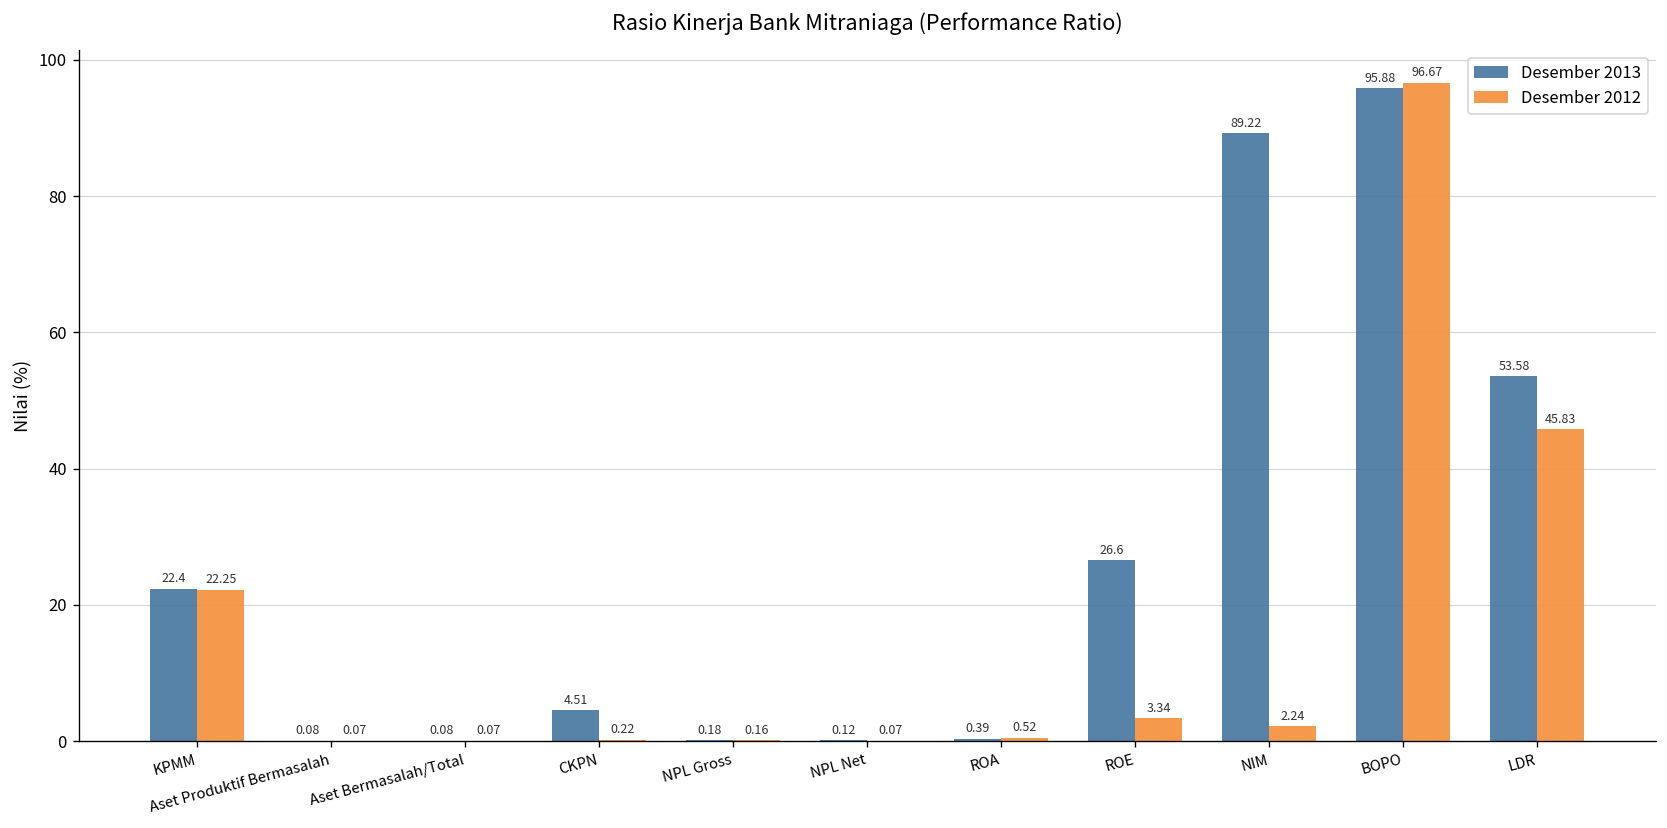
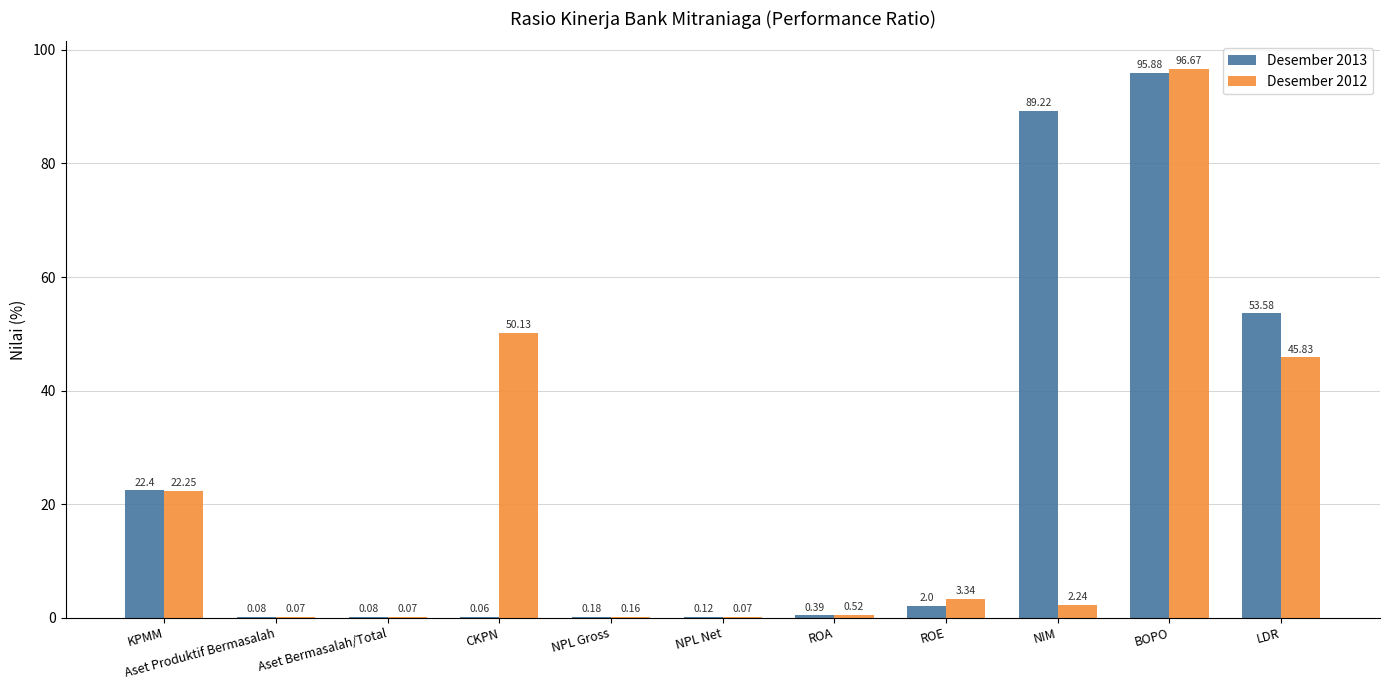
Desember 2013, CKPN: 4.51 -> 0.06
Desember 2012, CKPN: 0.22 -> 50.13
Desember 2013, ROE: 26.6 -> 2.0
